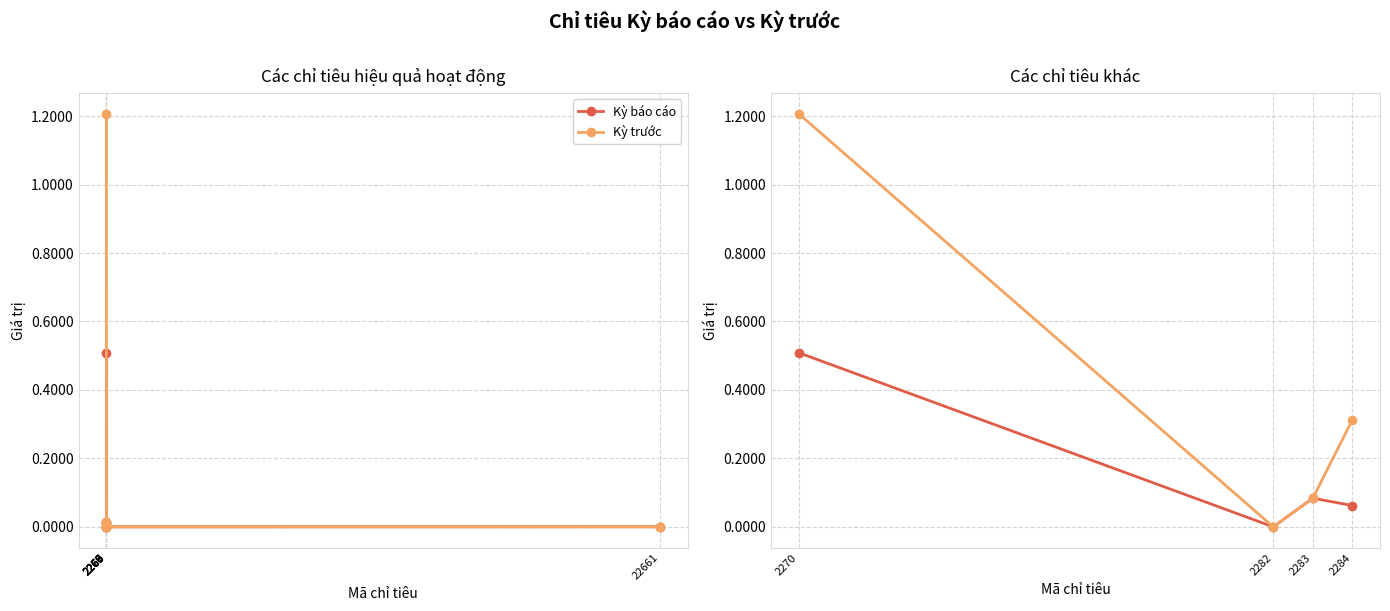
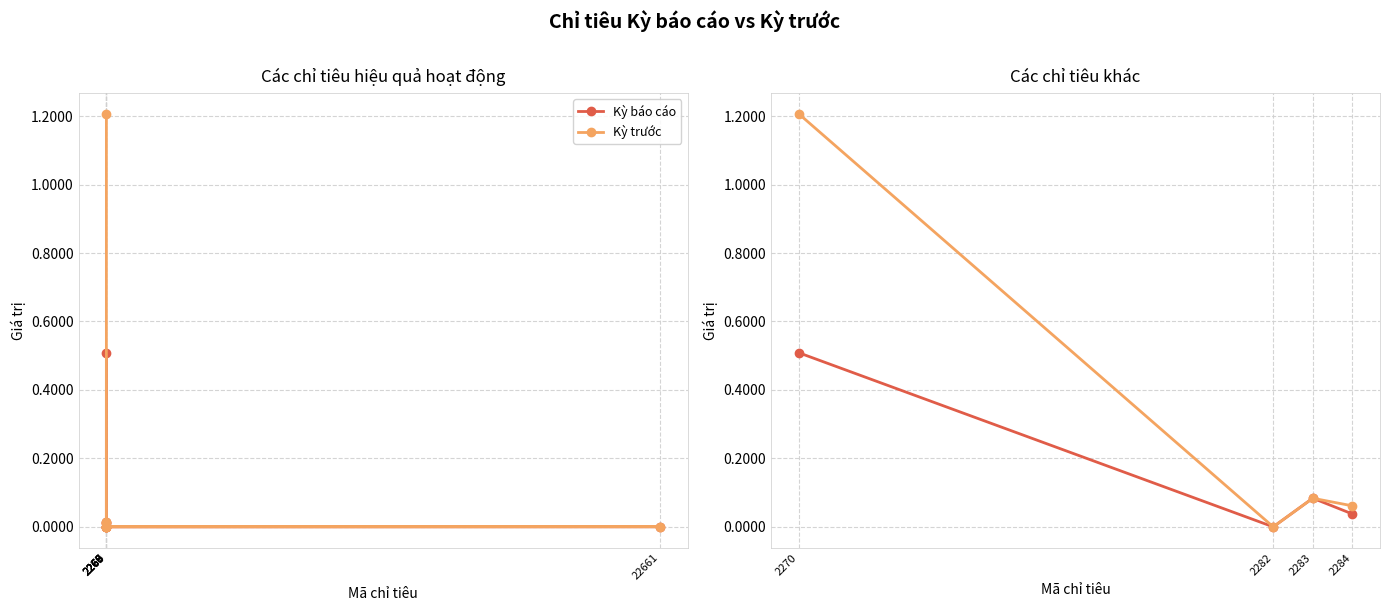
Các chỉ tiêu khác, Kỳ báo cáo, 2284: 0.06 -> 0.04
Các chỉ tiêu khác, Kỳ trước, 2284: 0.31 -> 0.06
